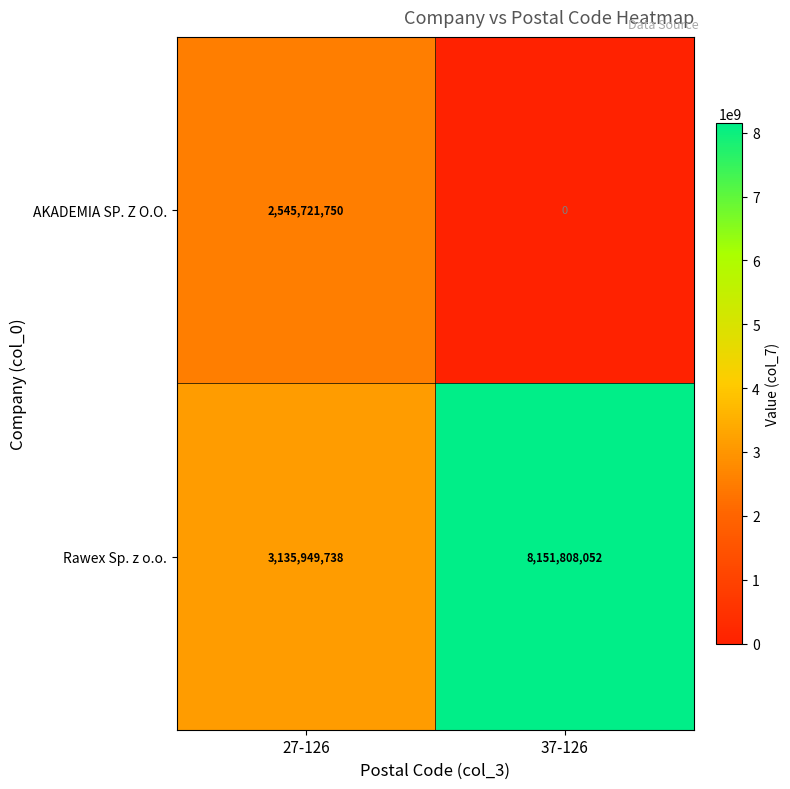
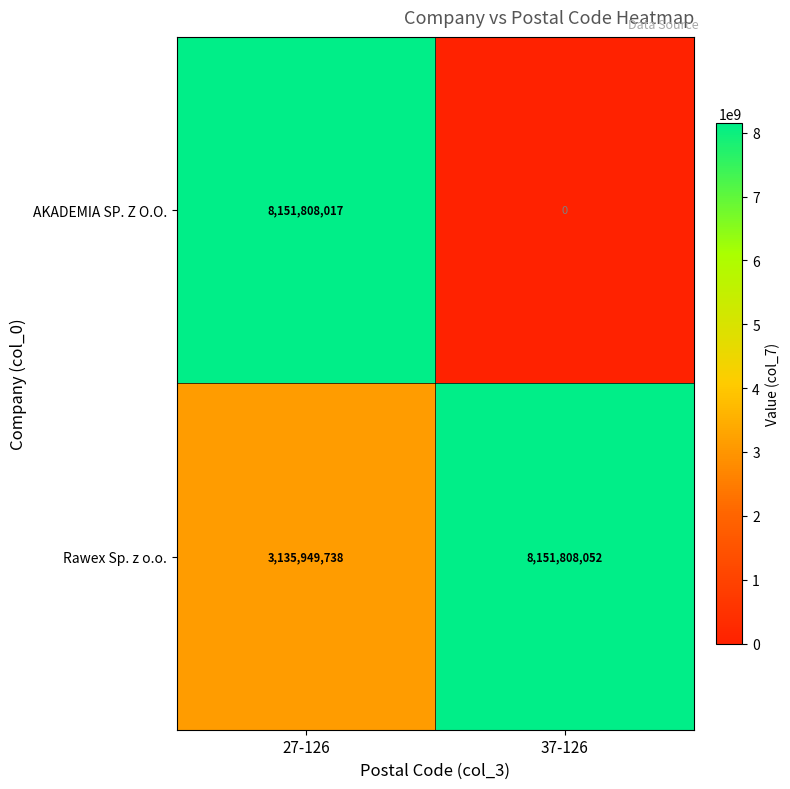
AKADEMIA SP. Z O.O., 27-126: 2,545,721,750 -> 8,151,808,017
